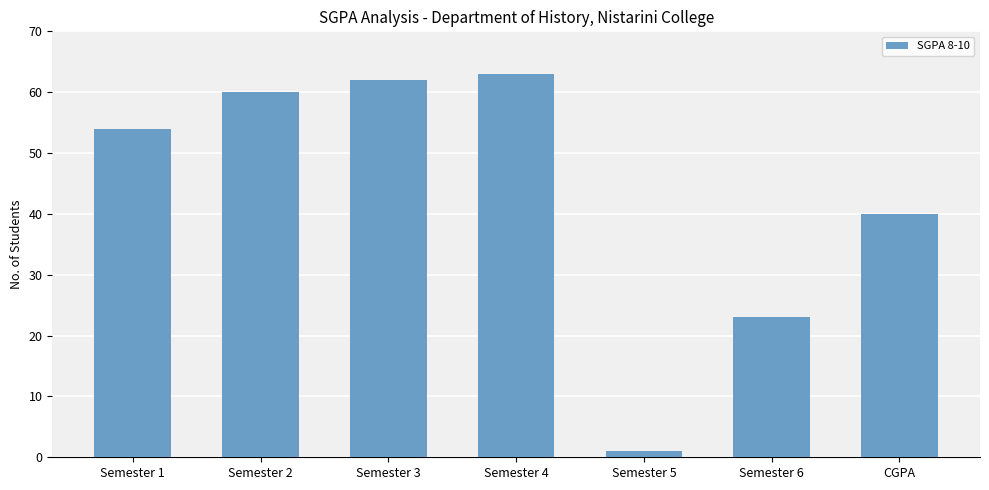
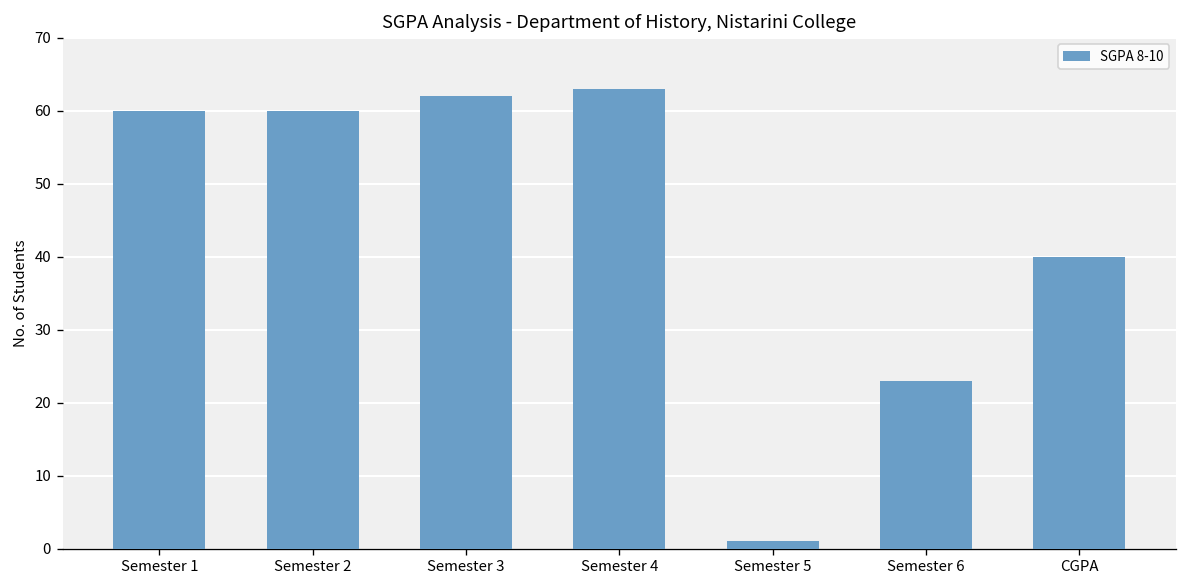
Semester 1: 54 -> 60
